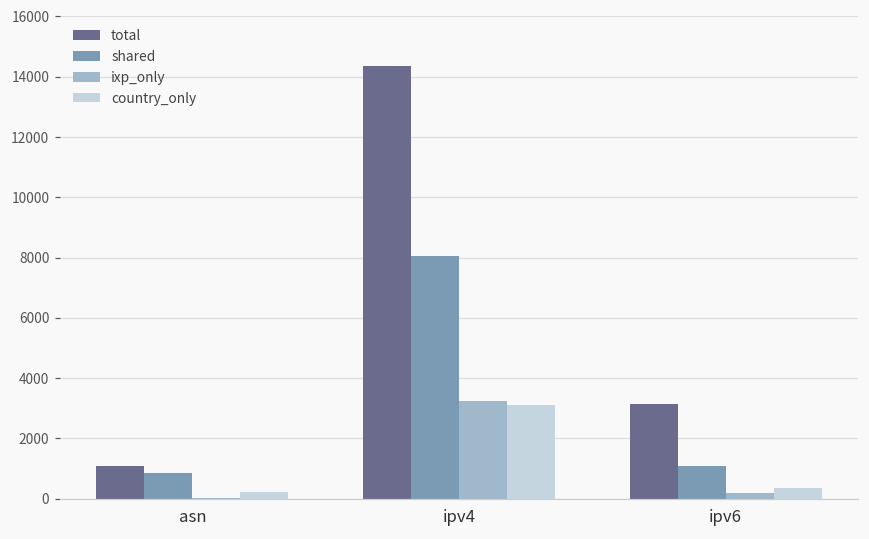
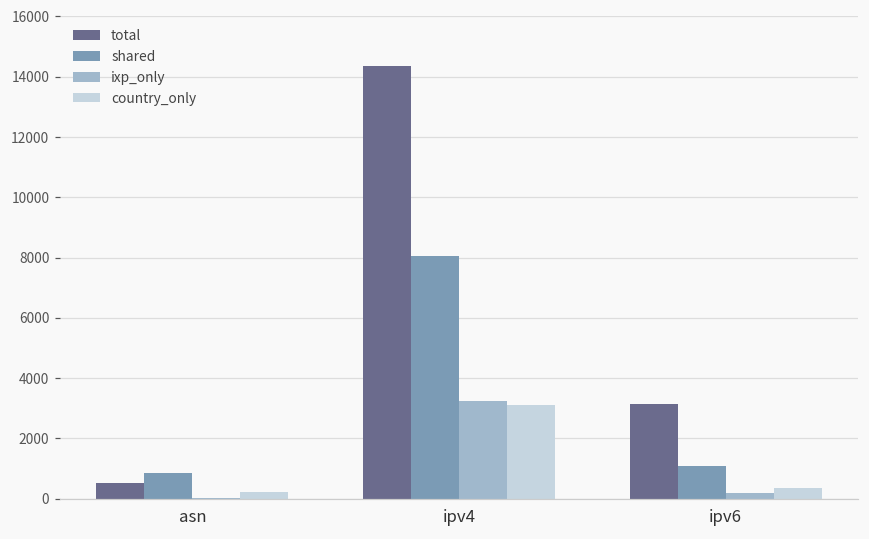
total, asn: 1100 -> 500
